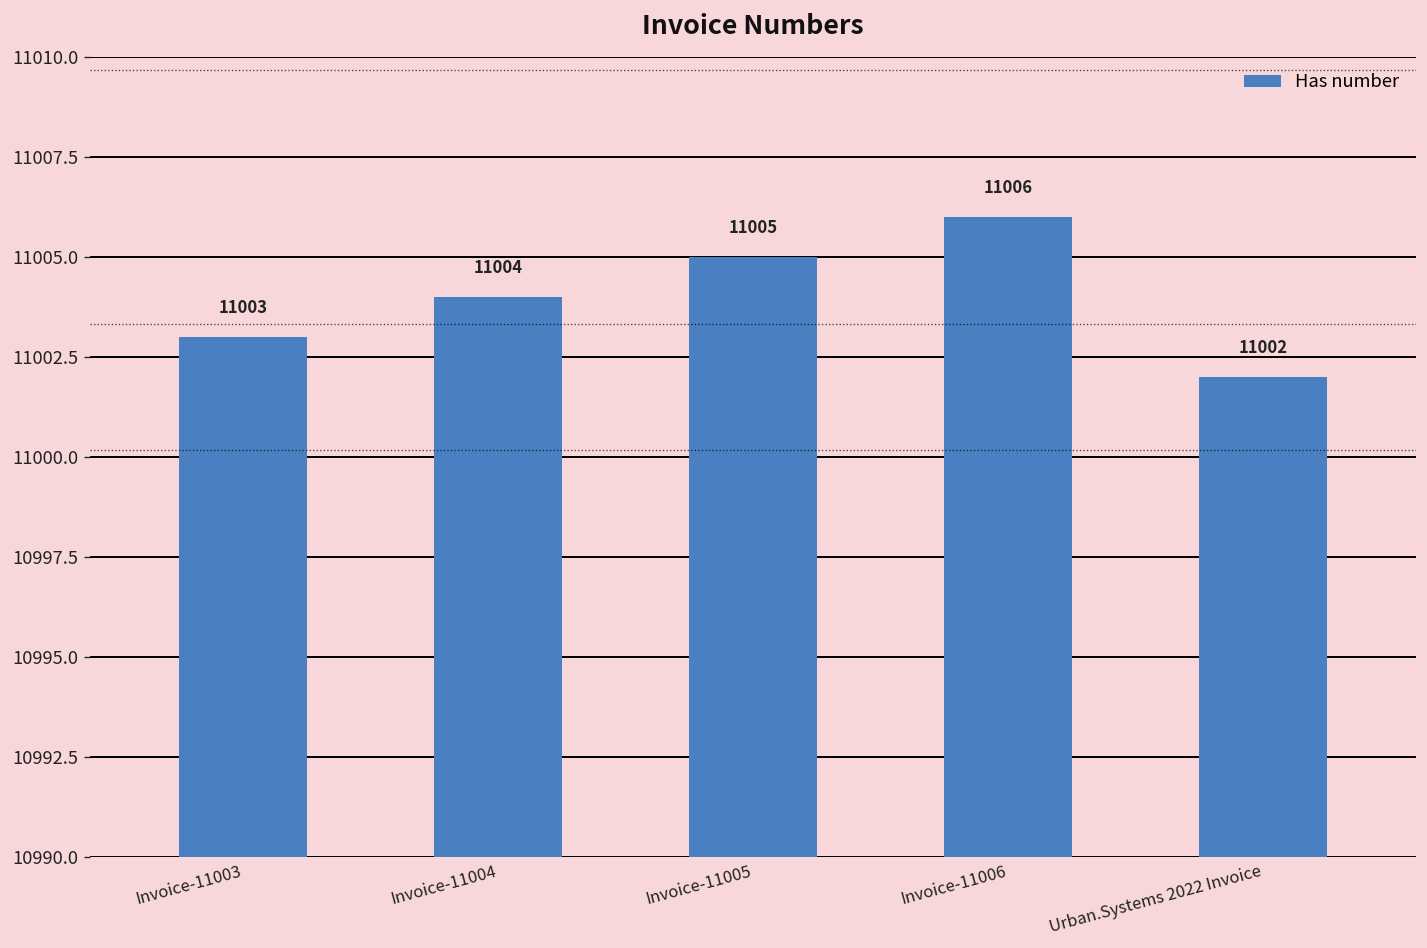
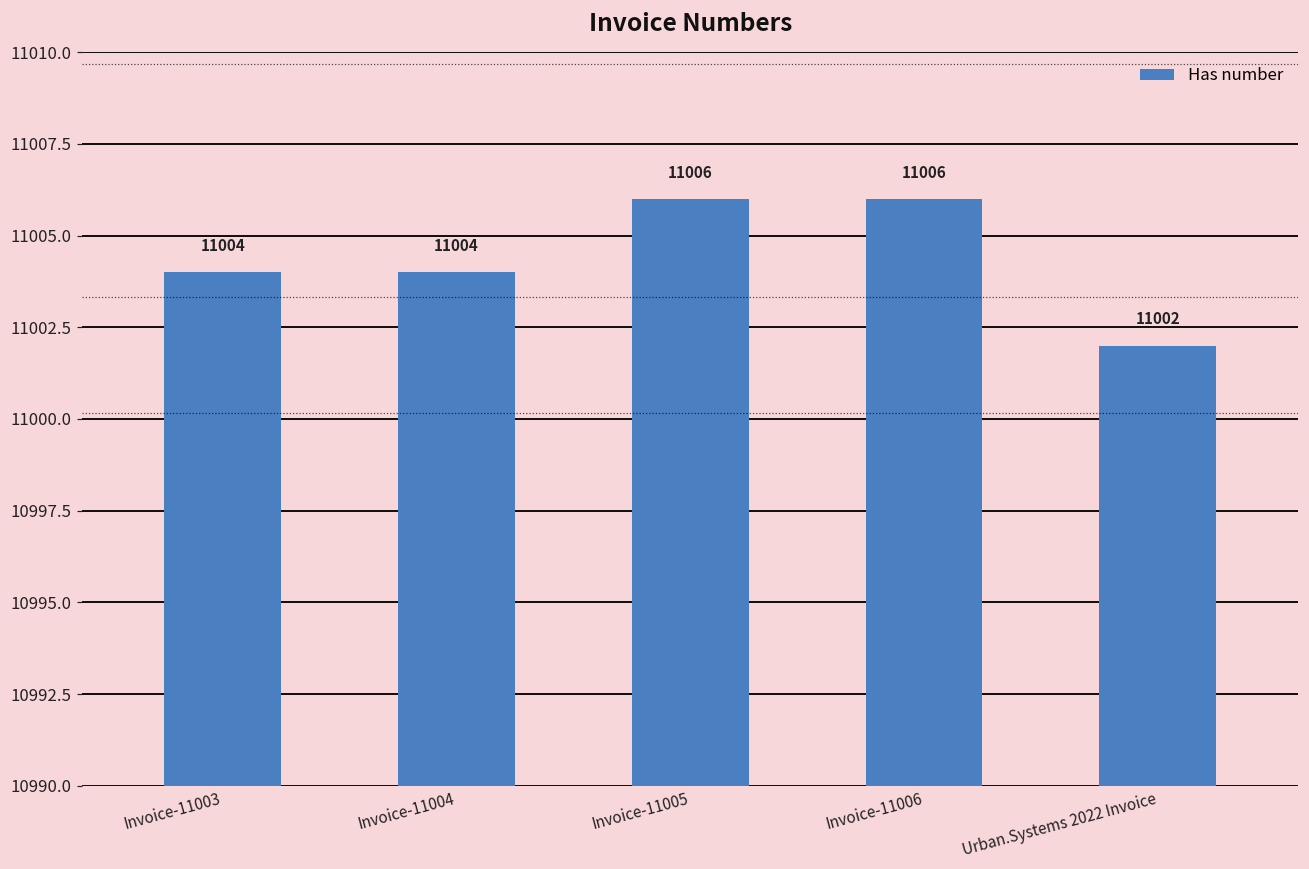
Invoice-11003: 11003 -> 11004
Invoice-11005: 11005 -> 11006
